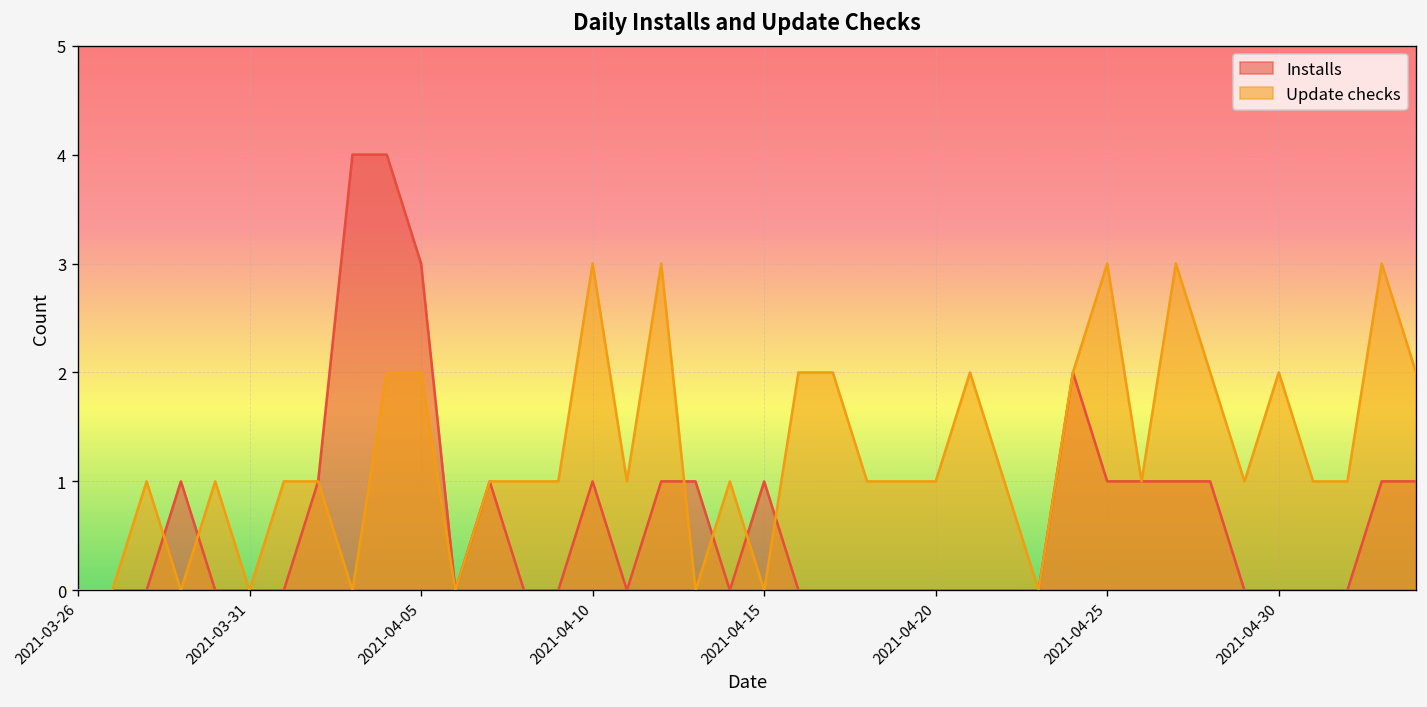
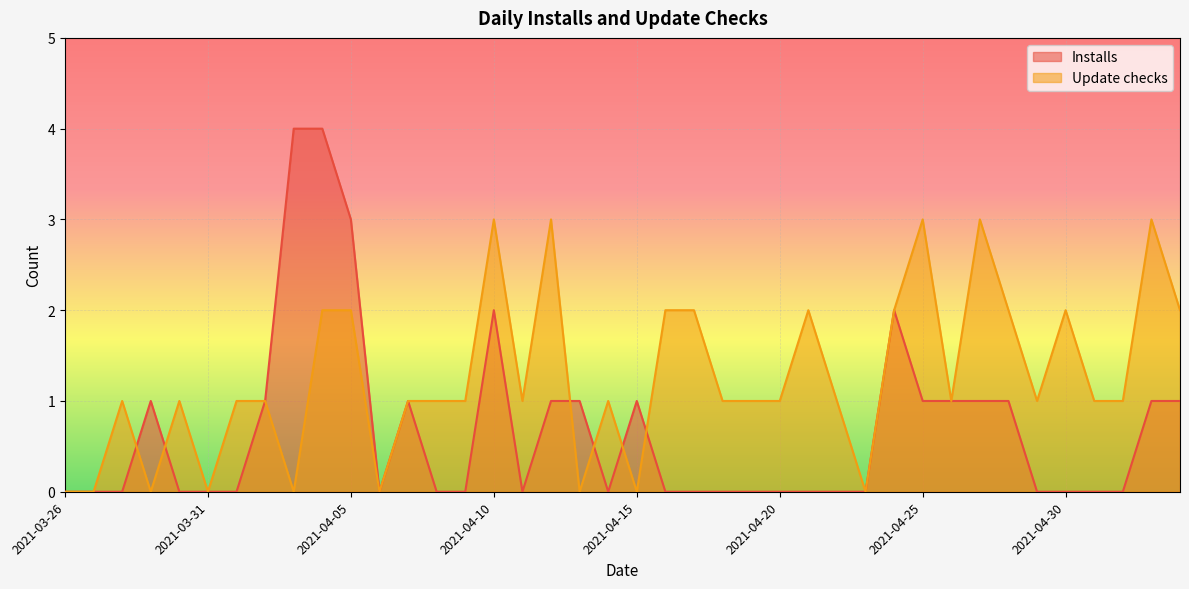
Installs, 2021-04-10: 1 -> 2
